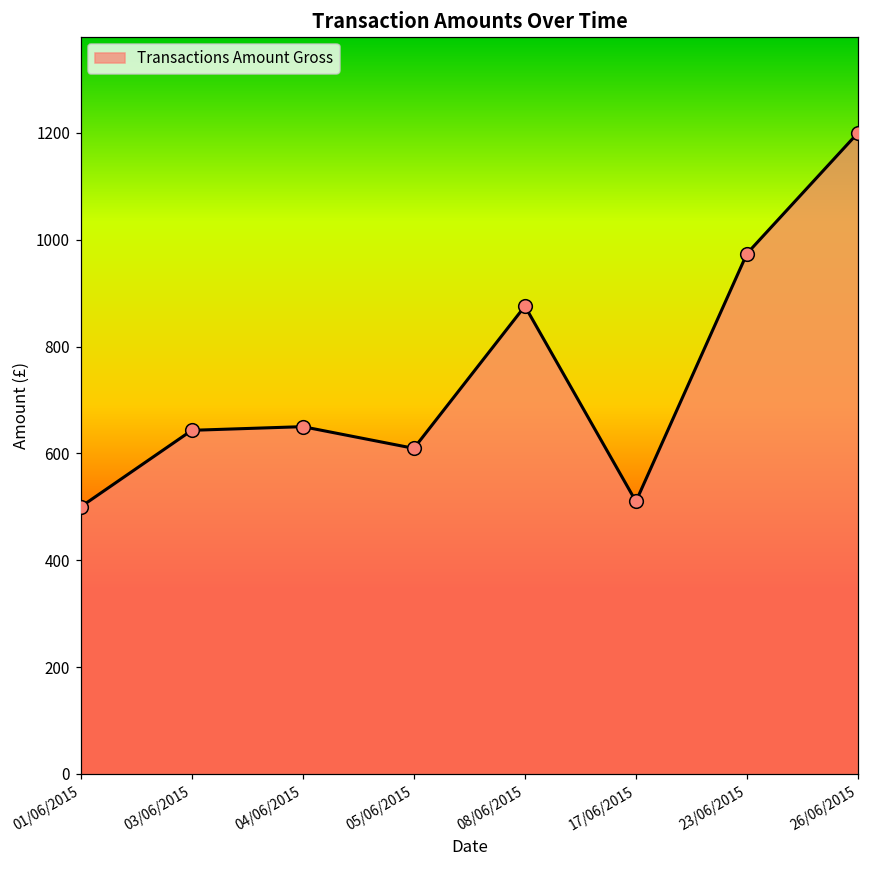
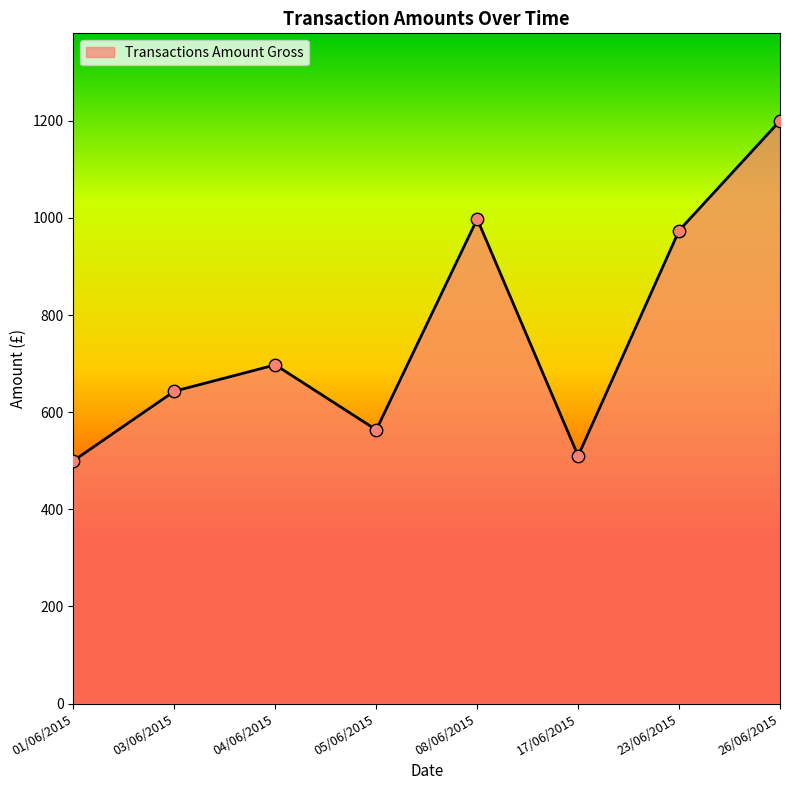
04/06/2015: 650 -> 700
05/06/2015: 610 -> 560
08/06/2015: 880 -> 1000
